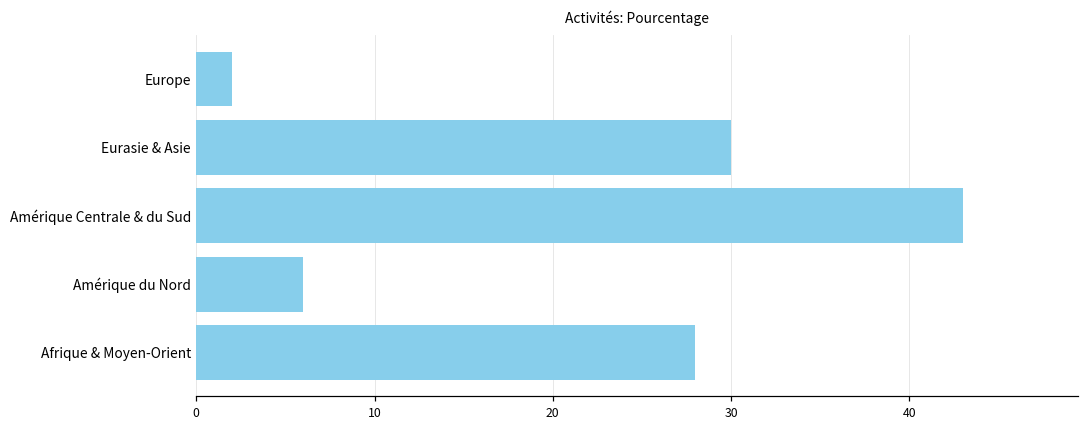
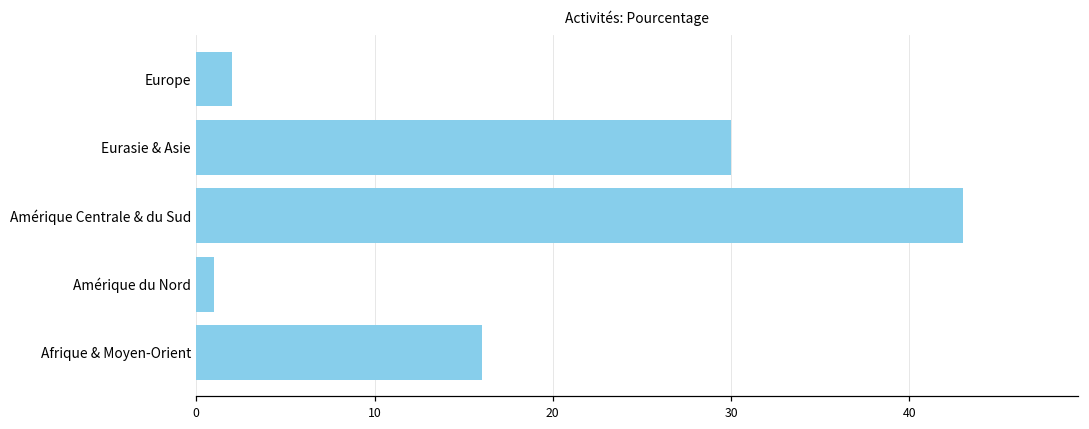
Amérique du Nord: 6 -> 1
Afrique & Moyen-Orient: 28 -> 16
